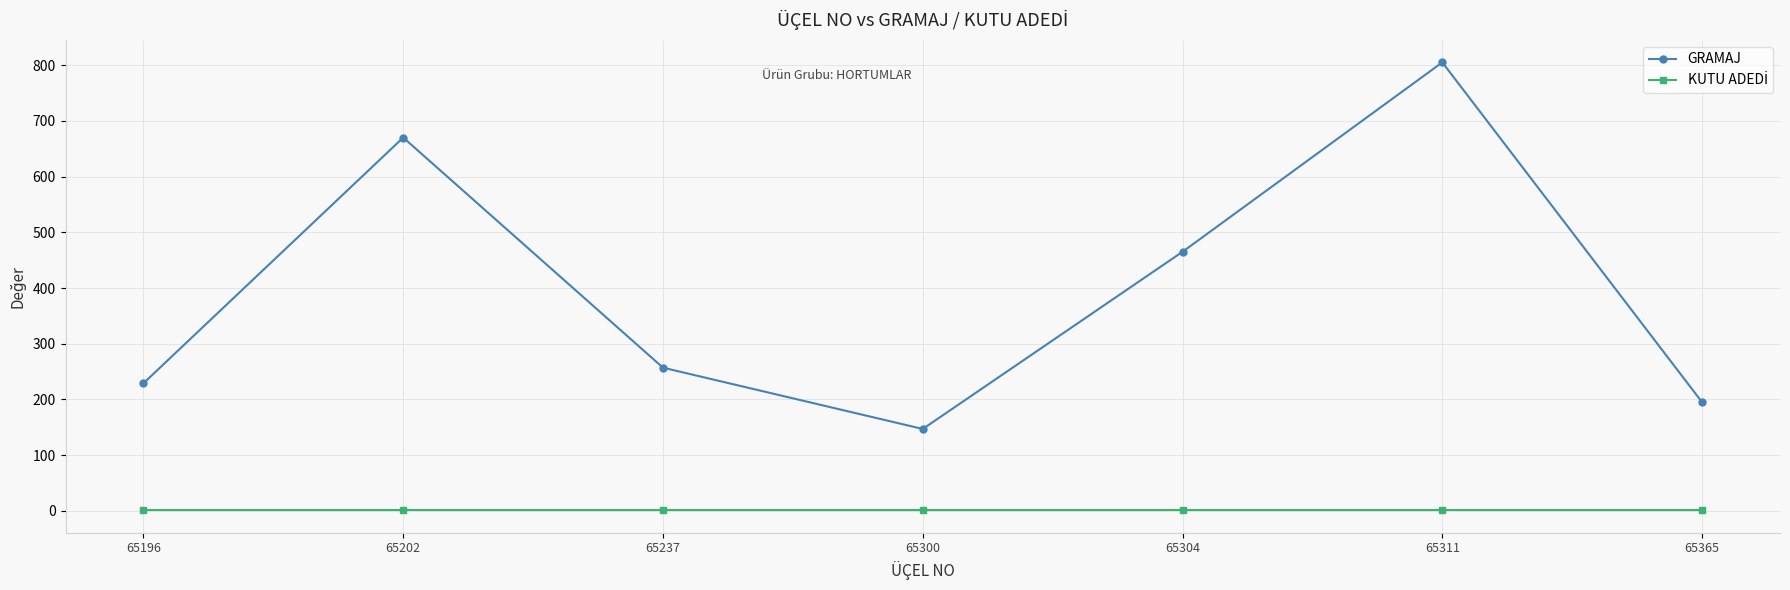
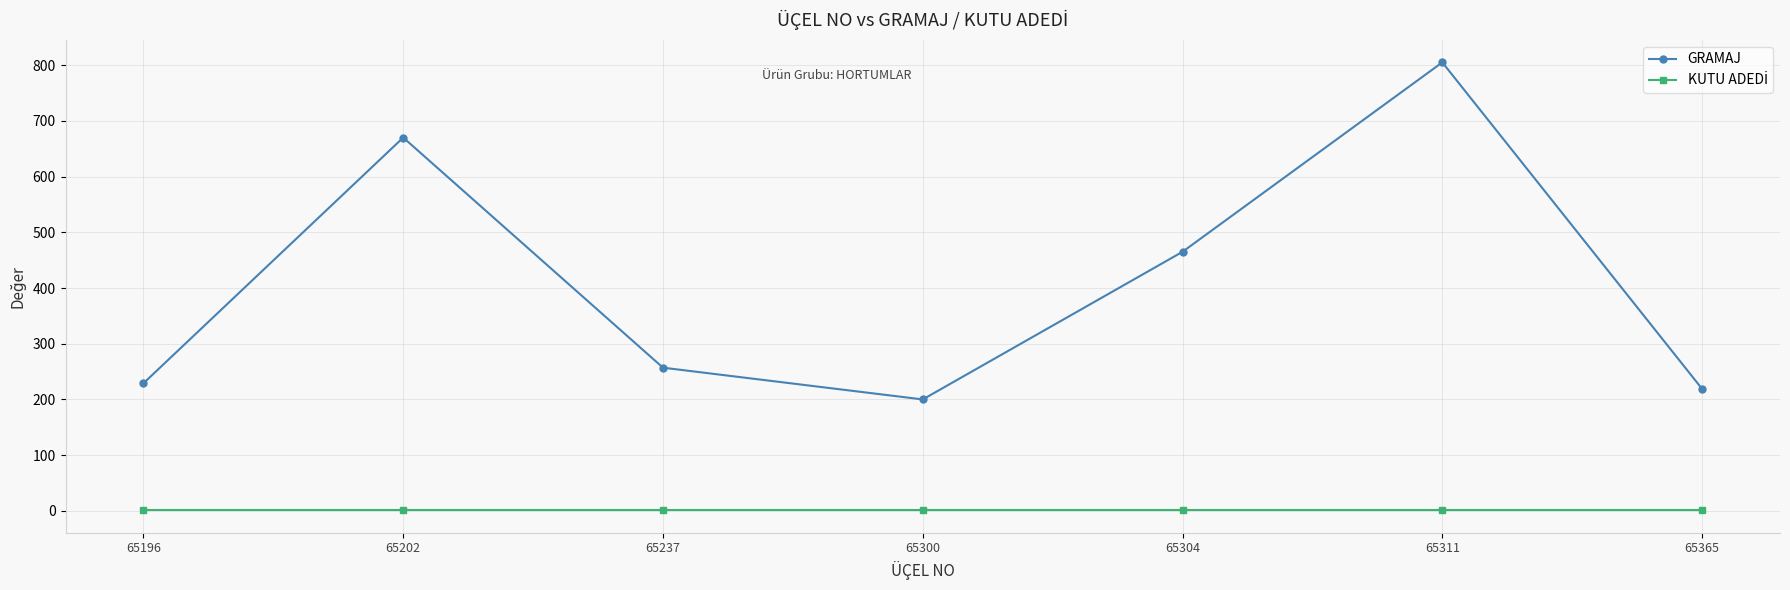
GRAMAJ, 65300: 150 -> 200
GRAMAJ, 65365: 200 -> 220
